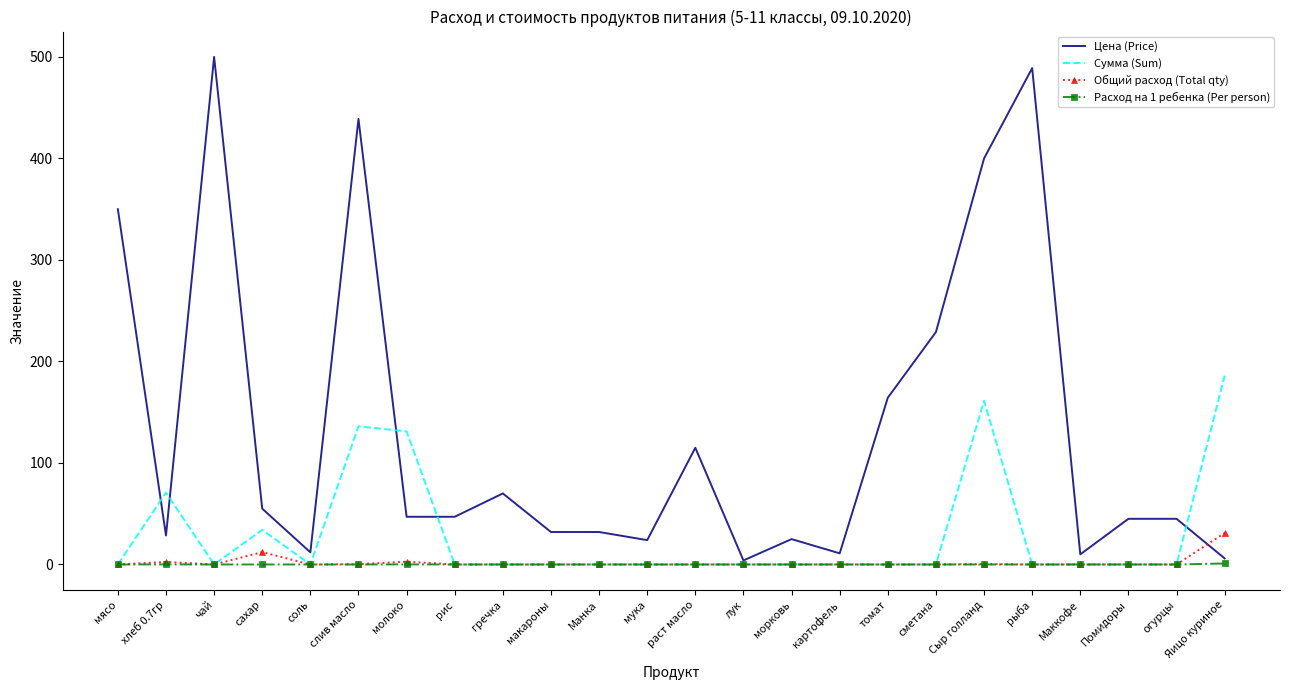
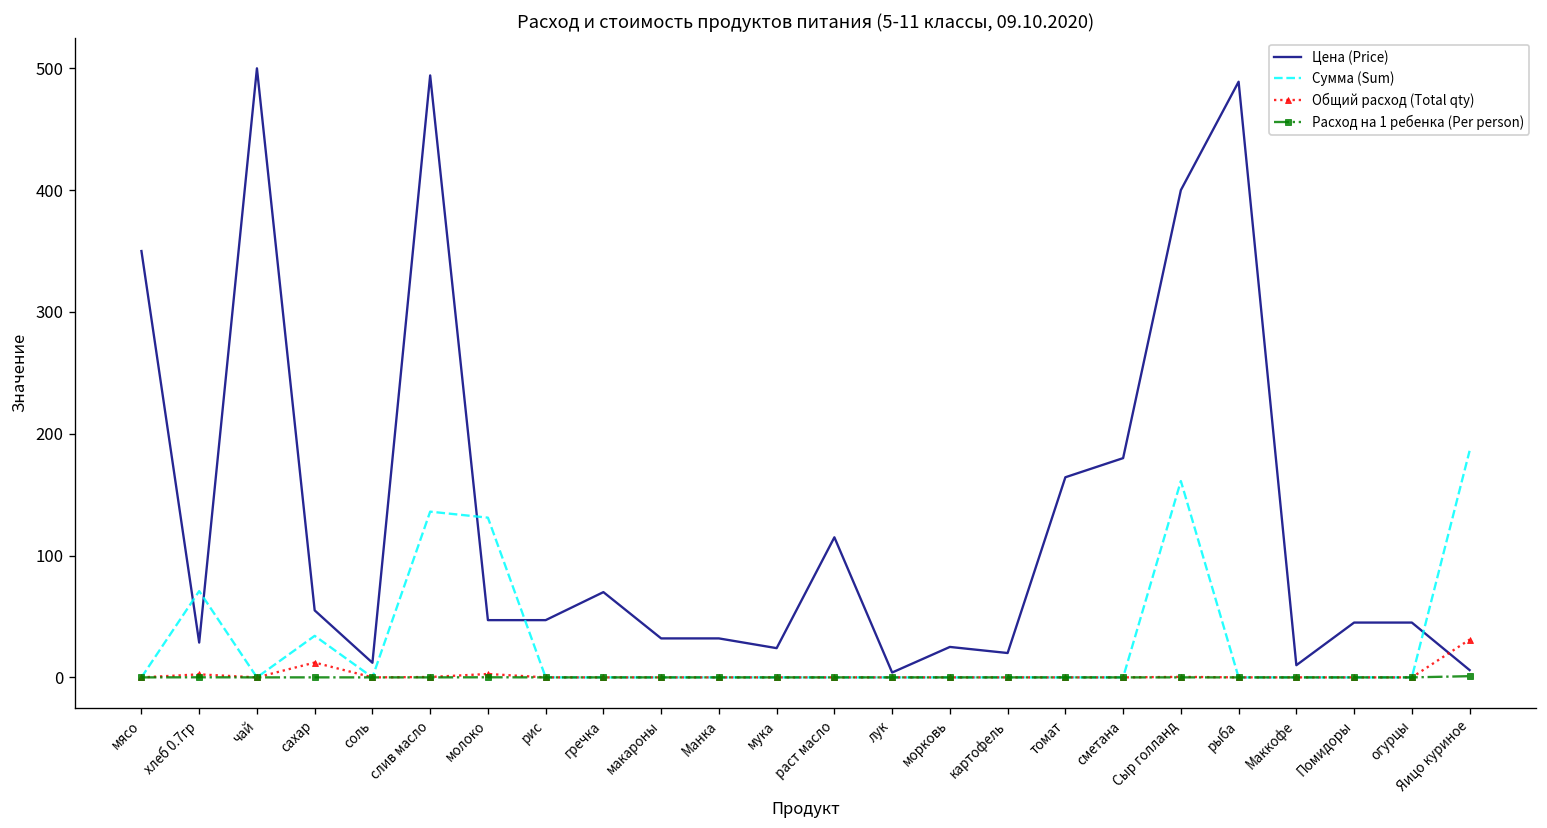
Цена (Price), слив масло: 439 -> 494
Цена (Price), картофель: 11 -> 20
Цена (Price), сметана: 229 -> 180
